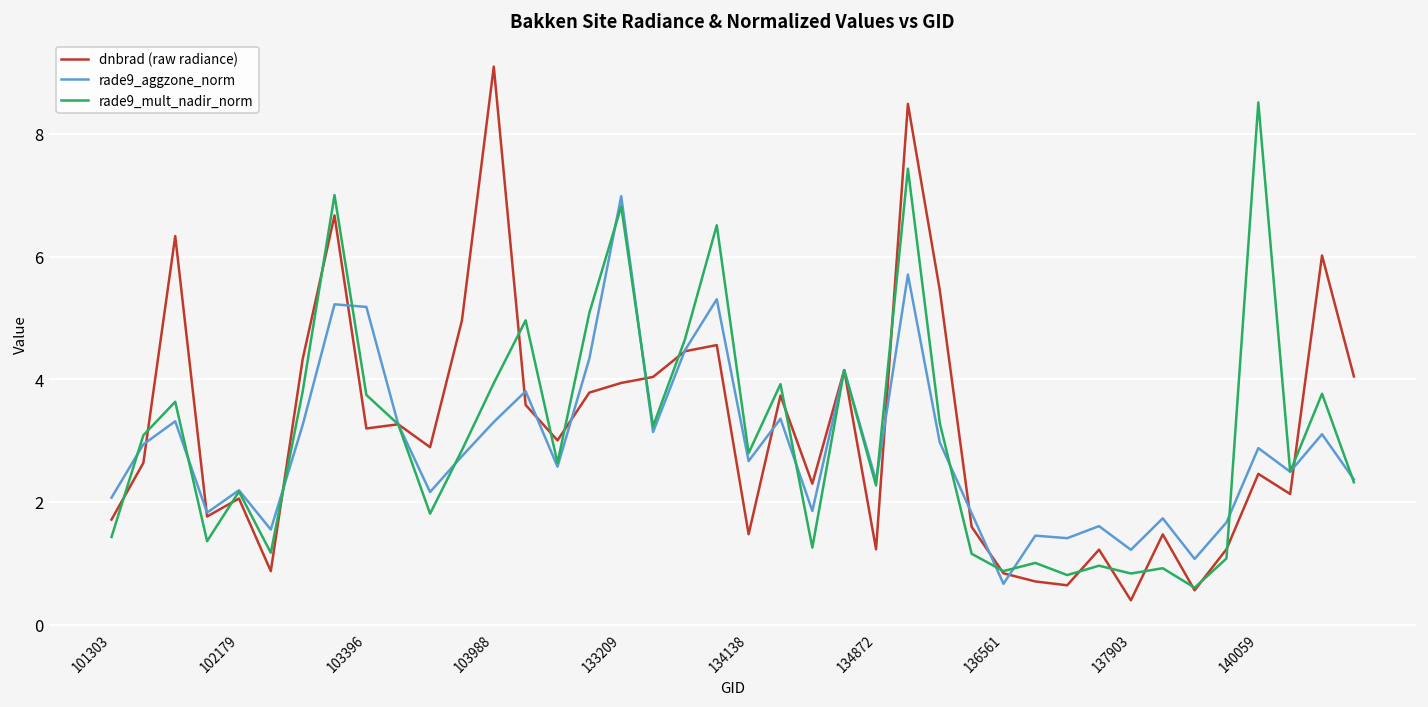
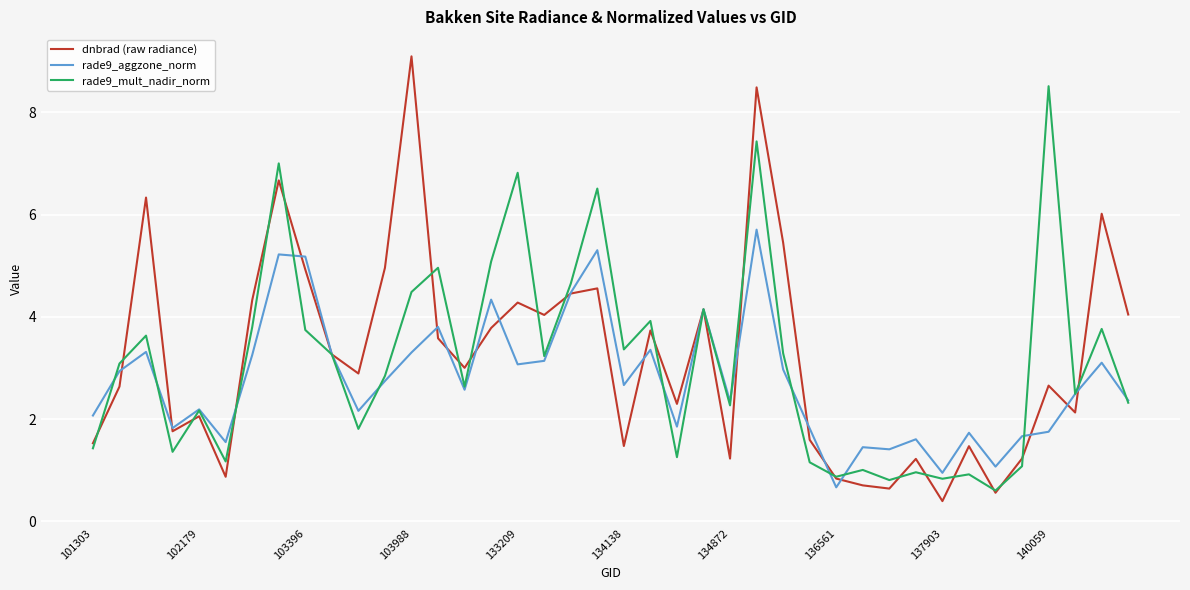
dnbrad (raw radiance), 101303: 1.7 -> 1.5
dnbrad (raw radiance), 103396: 3.2 -> 4.9
rade9_mult_nadir_norm, 103988: 3.9 -> 4.5
dnbrad (raw radiance), 133209: 3.9 -> 4.3
rade9_aggzone_norm, 133209: 7.0 -> 3.1
rade9_mult_nadir_norm, 134138: 2.8 -> 3.4
rade9_aggzone_norm, 137903: 1.2 -> 1.0
dnbrad (raw radiance), 140059: 2.5 -> 2.7
rade9_aggzone_norm, 140059: 2.9 -> 1.8
